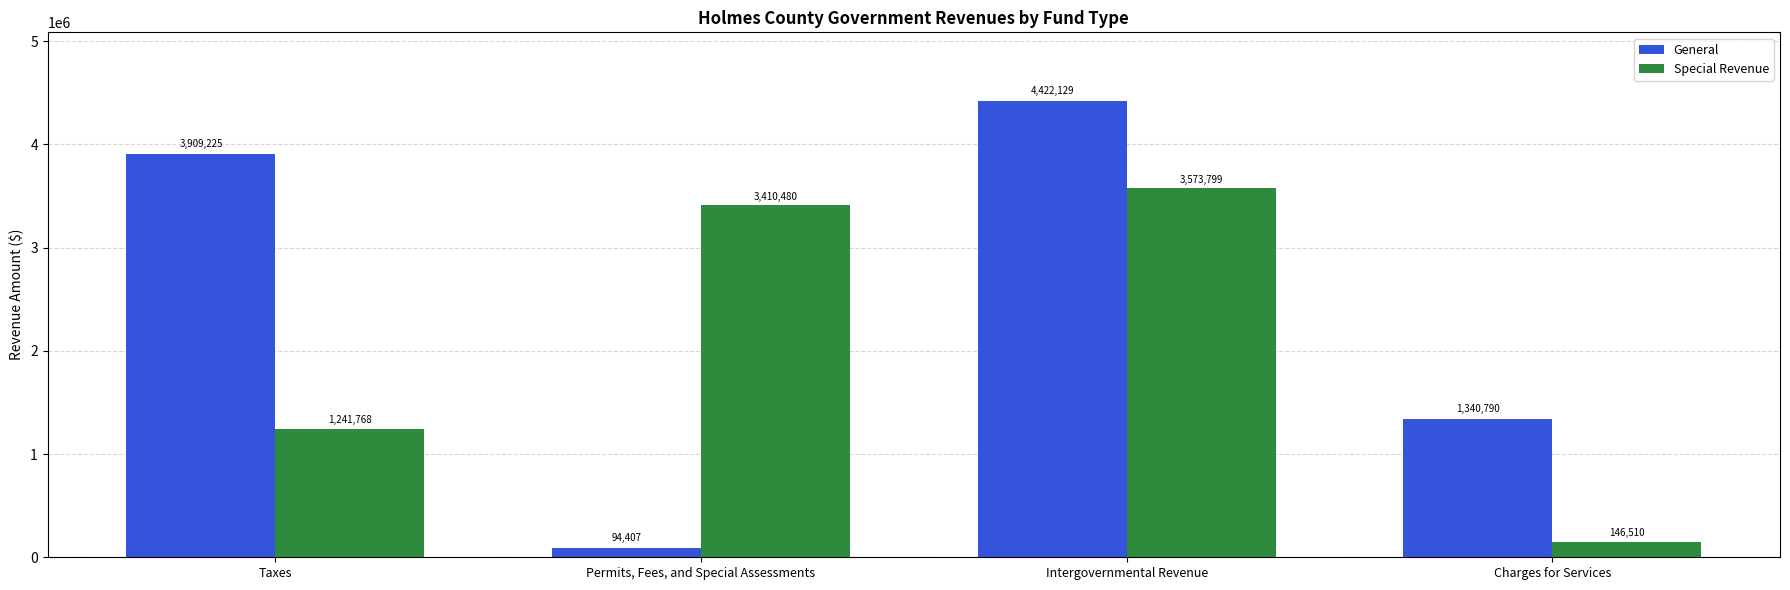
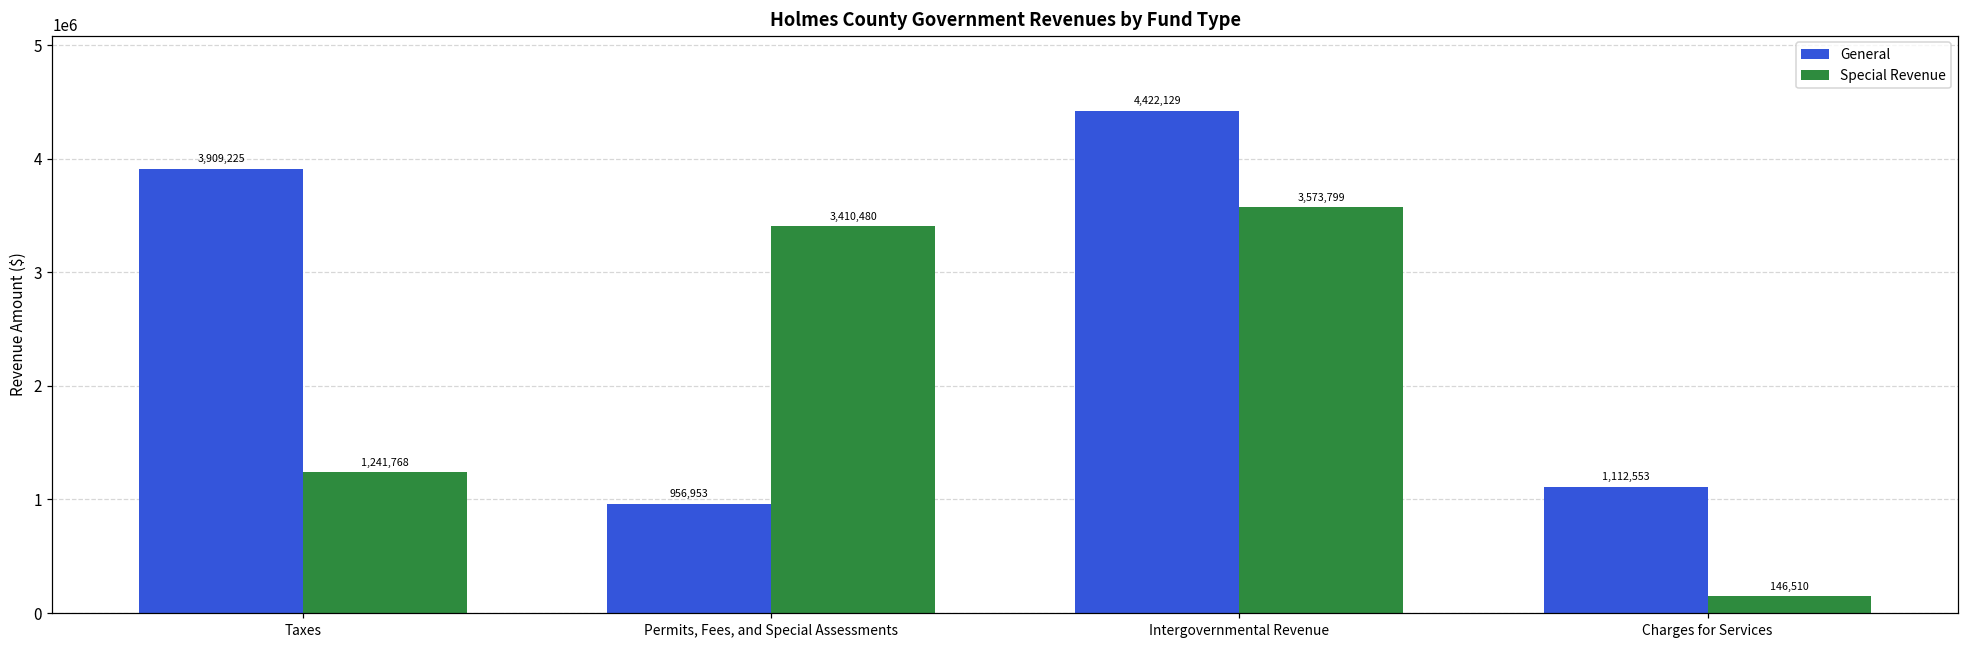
General, Permits, Fees, and Special Assessments: 94,407 -> 956,953
General, Charges for Services: 1,340,790 -> 1,112,553
